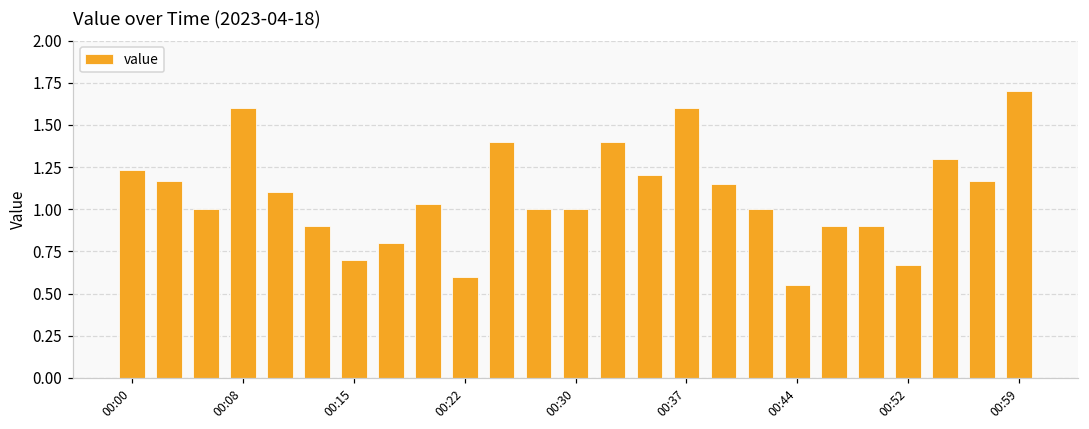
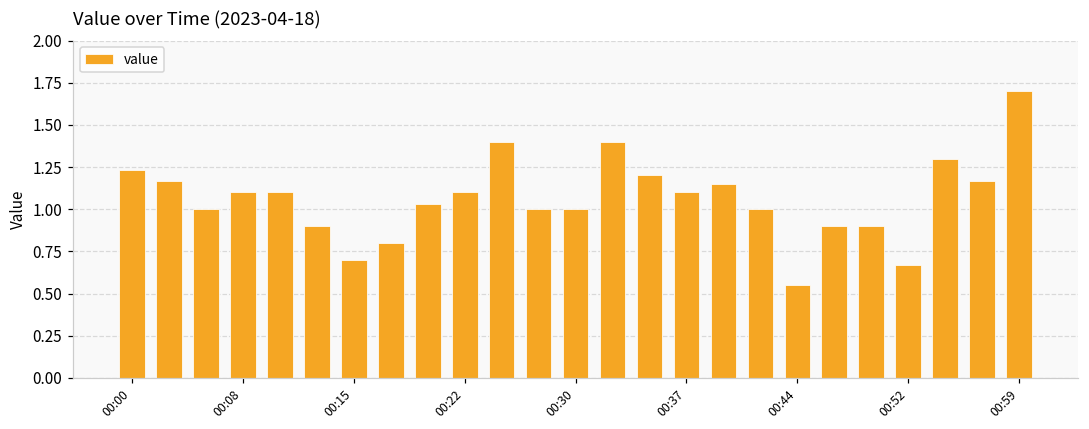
00:08: 1.6 -> 1.1
00:22: 0.6 -> 1.1
00:37: 1.6 -> 1.1
